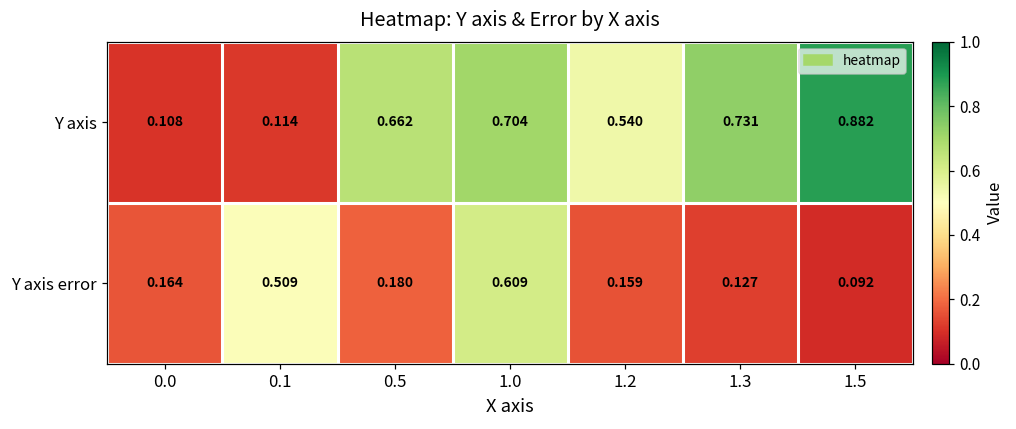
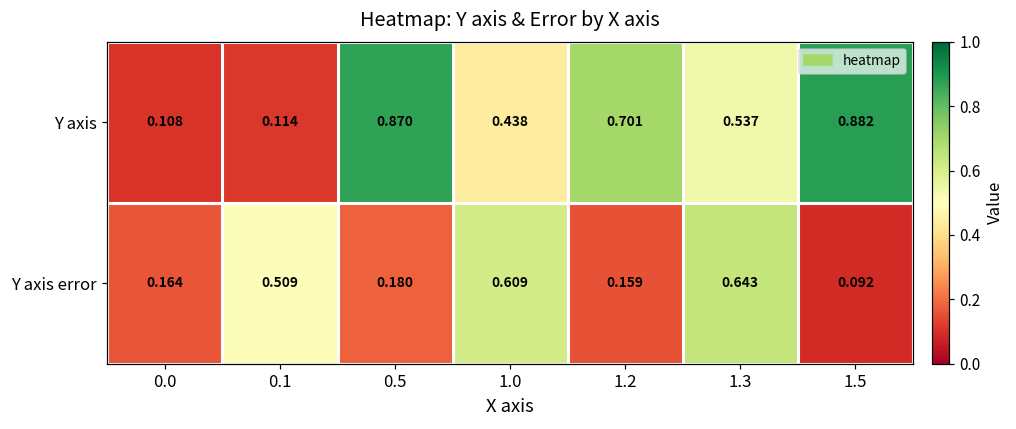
Y axis, 0.5: 0.662 -> 0.870
Y axis, 1.0: 0.704 -> 0.438
Y axis, 1.2: 0.540 -> 0.701
Y axis, 1.3: 0.731 -> 0.537
Y axis error, 1.3: 0.127 -> 0.643
